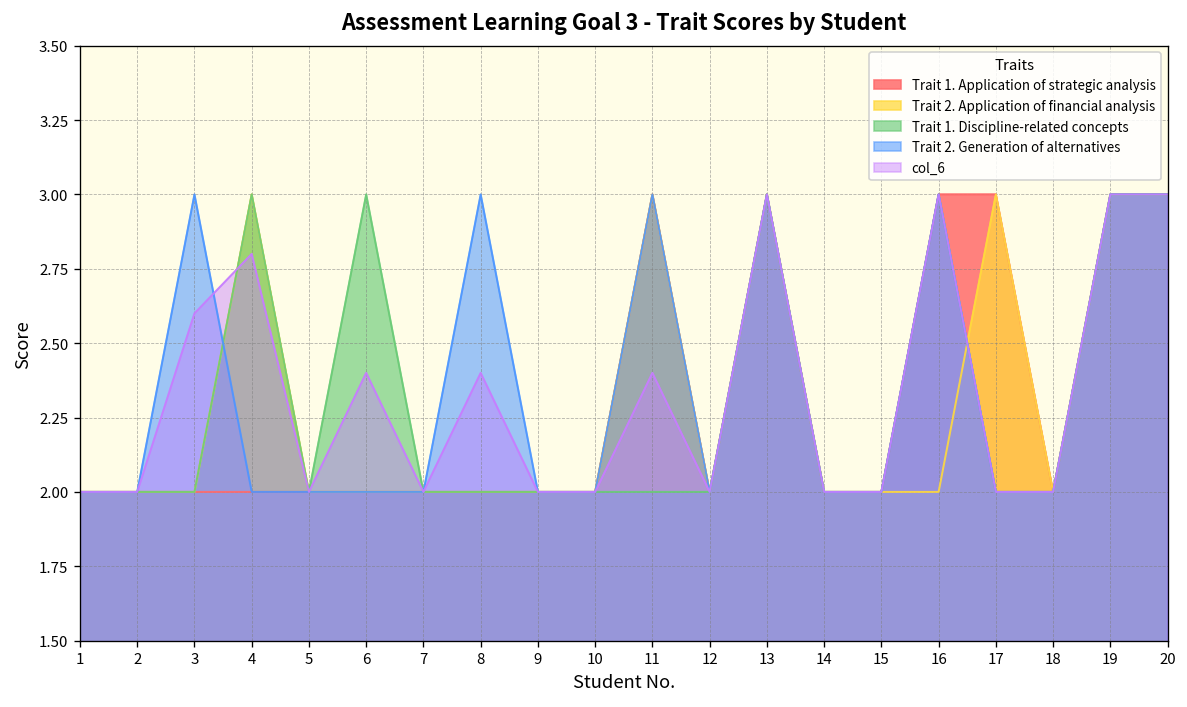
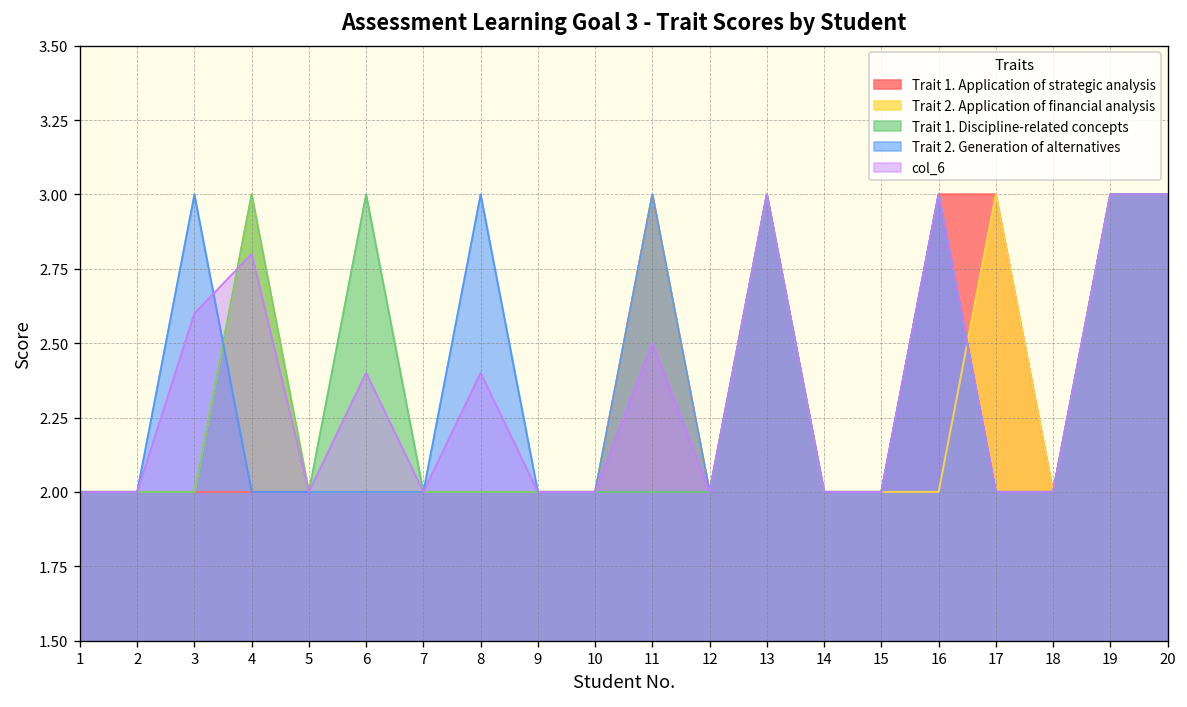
col_6, 11: 2.4 -> 2.5
